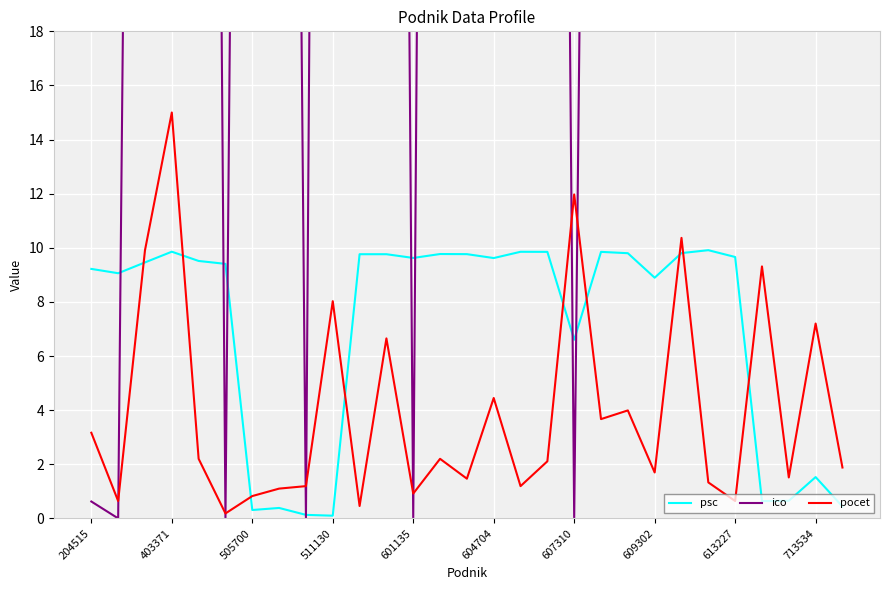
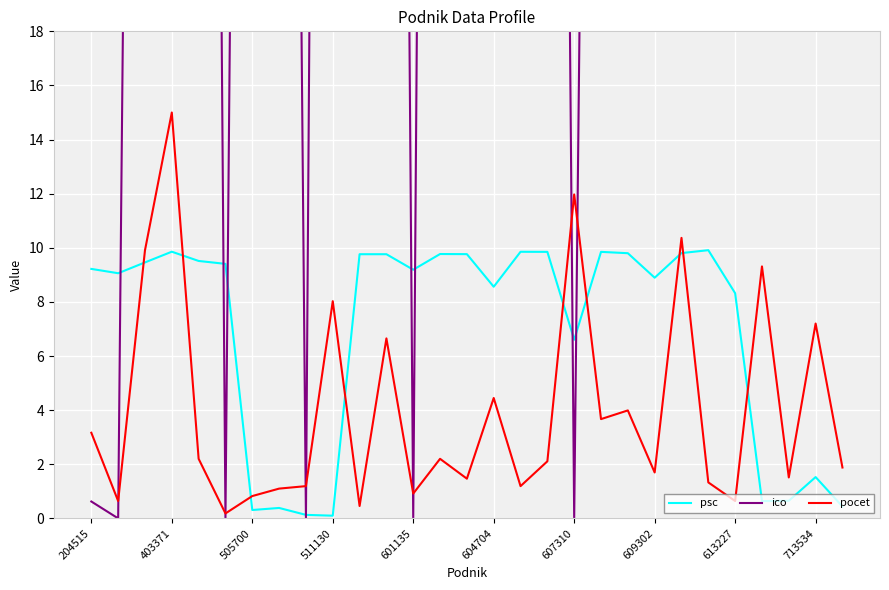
psc, 601135: 9.6 -> 9.2
psc, 604704: 9.6 -> 8.6
psc, 613227: 9.7 -> 8.3
